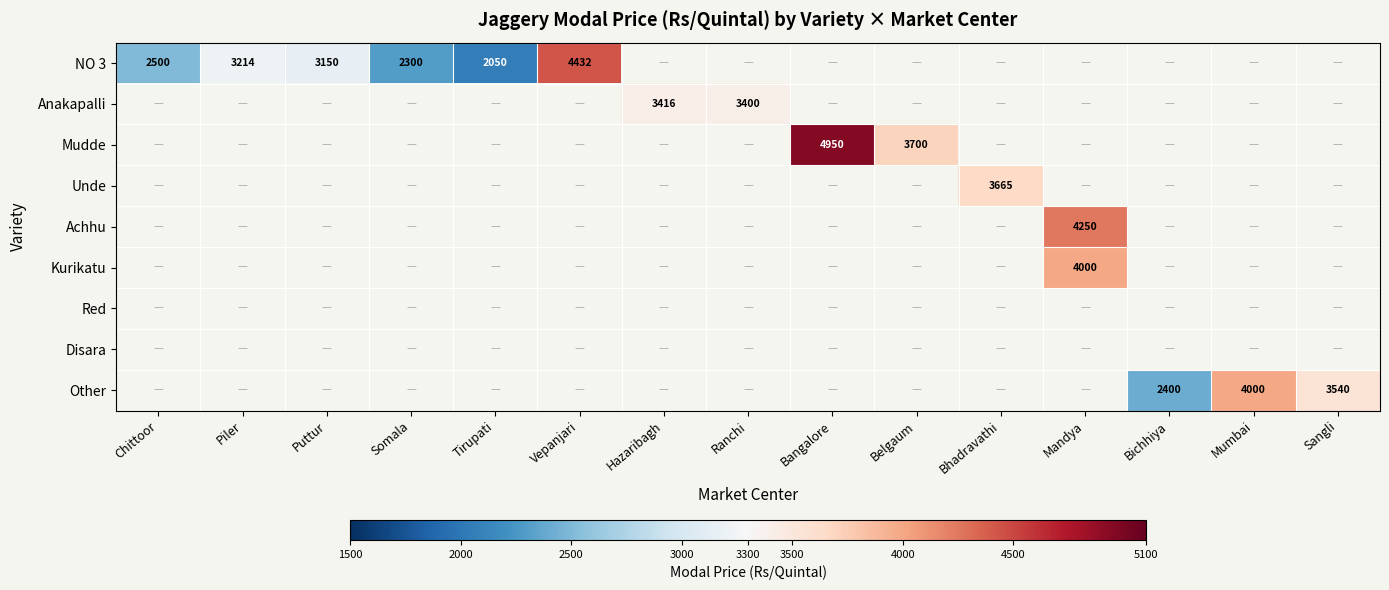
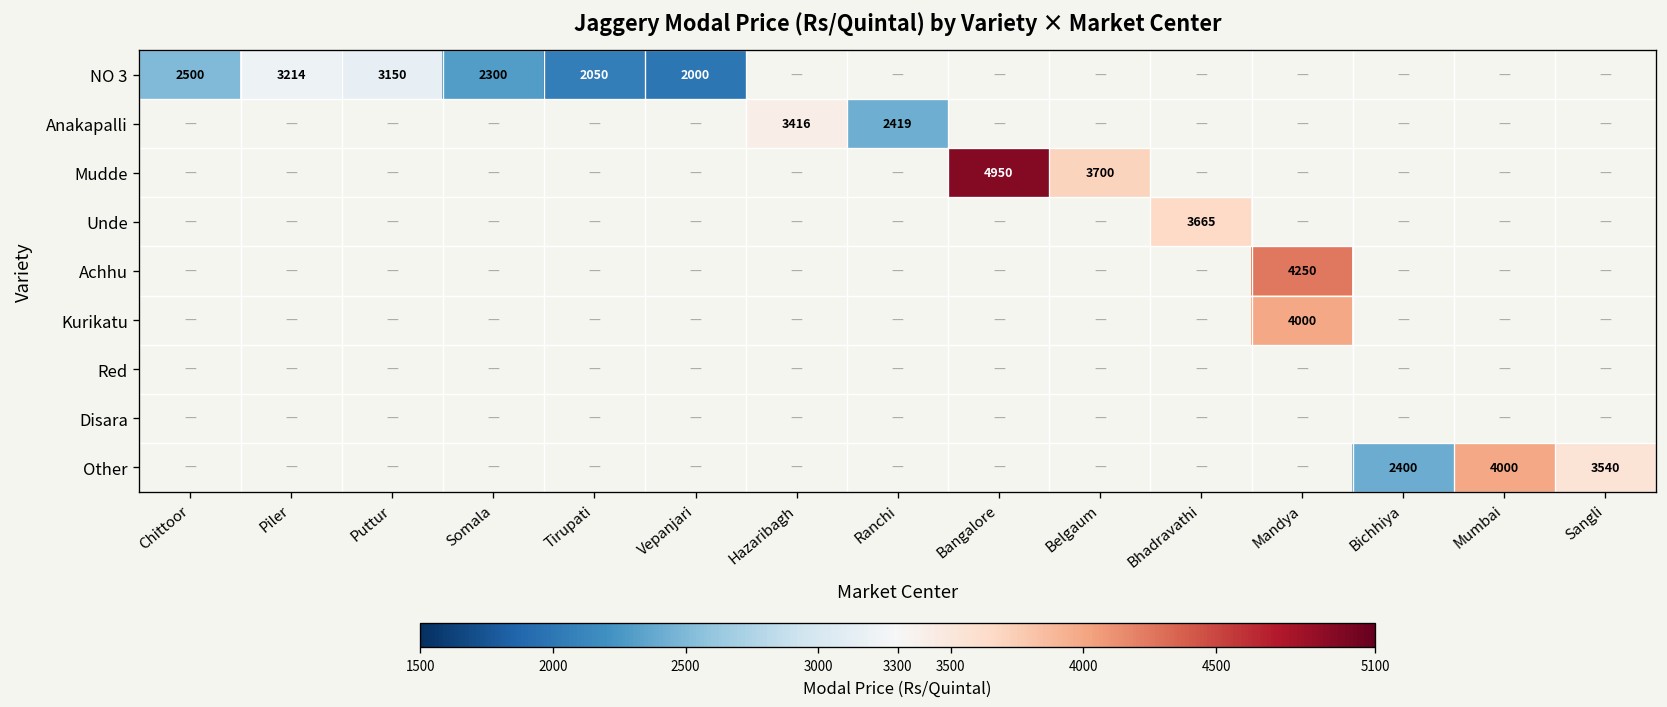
NO 3, Vepanjari: 4432 -> 2000
Anakapalli, Ranchi: 3400 -> 2419
